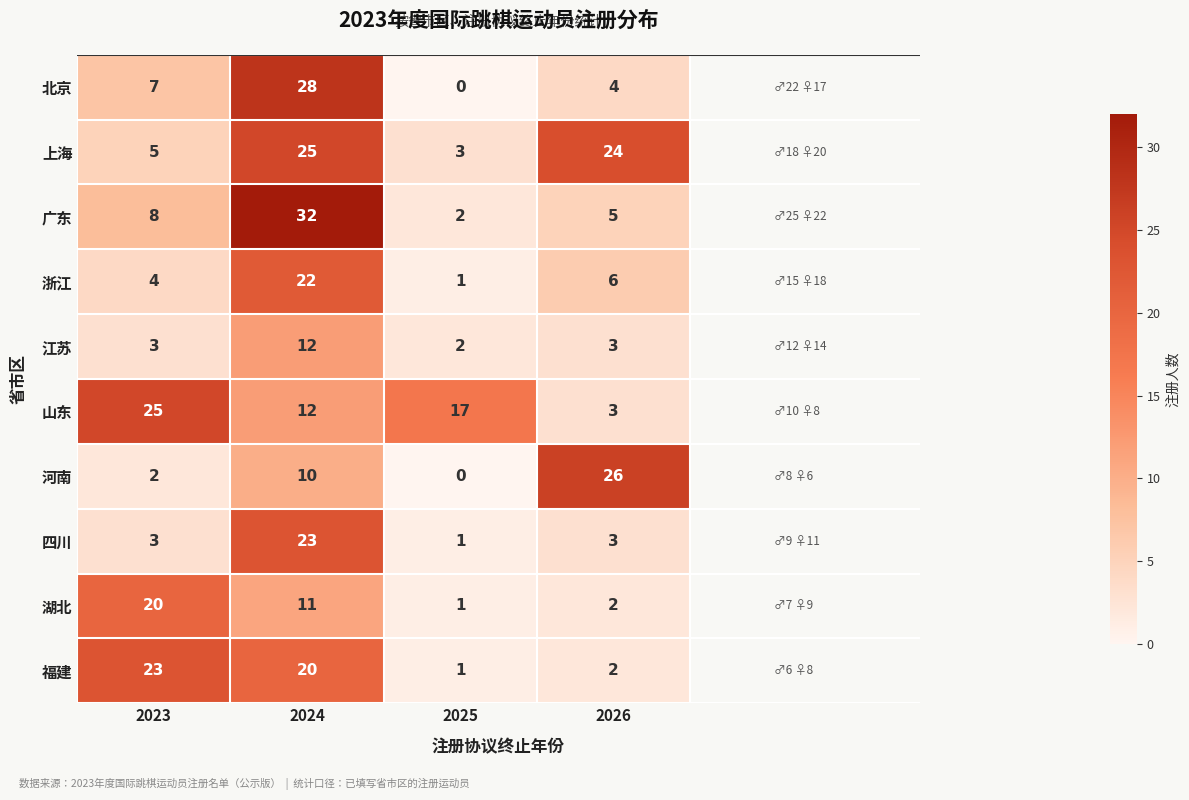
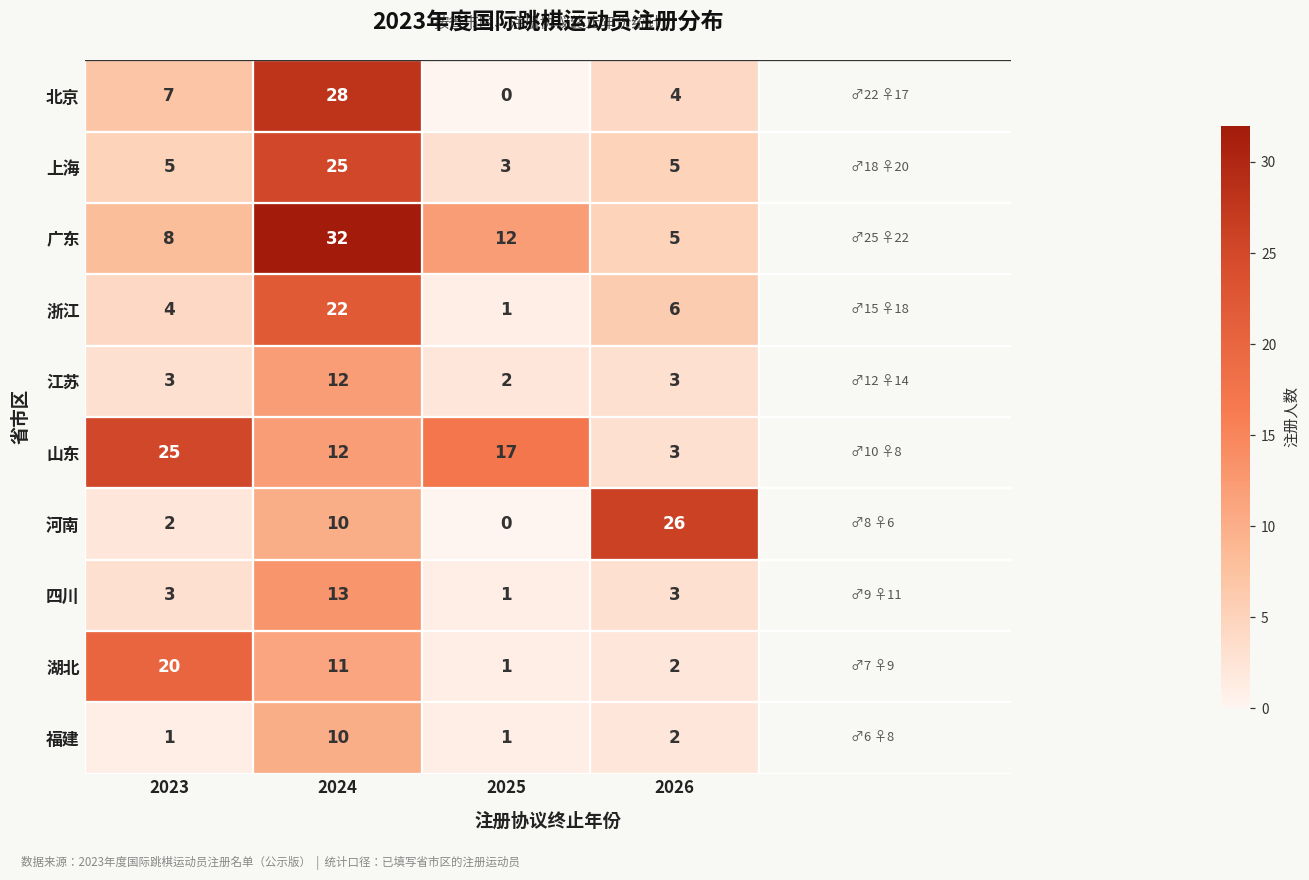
上海, 2026: 24 -> 5
广东, 2025: 2 -> 12
四川, 2024: 23 -> 13
福建, 2023: 23 -> 1
福建, 2024: 20 -> 10
